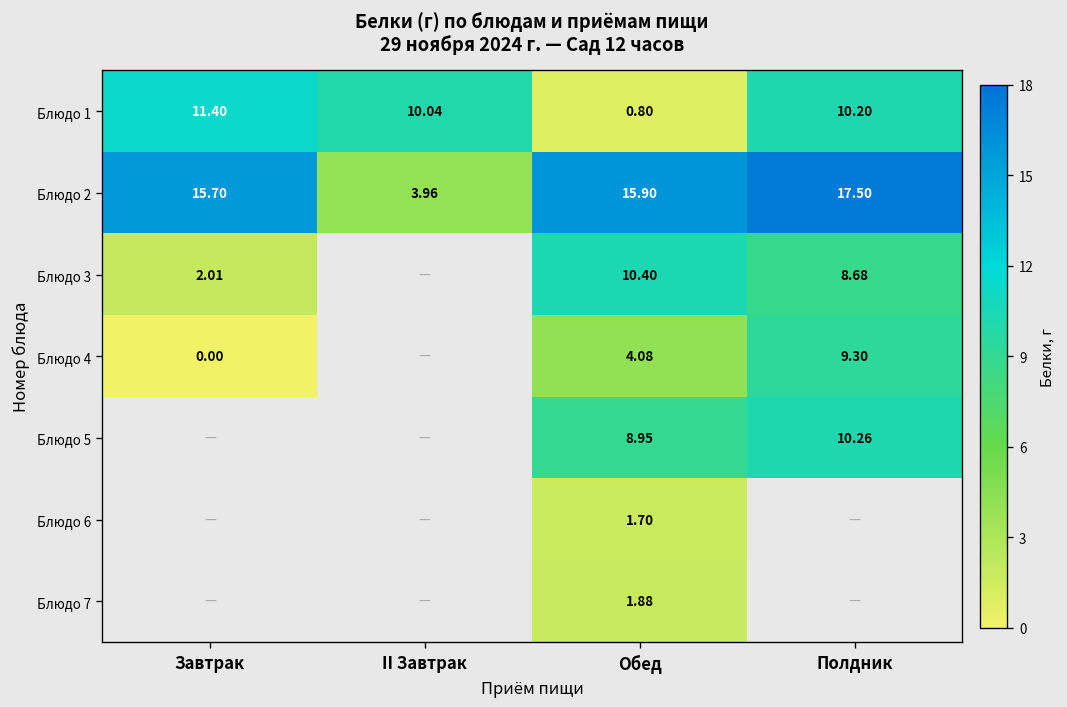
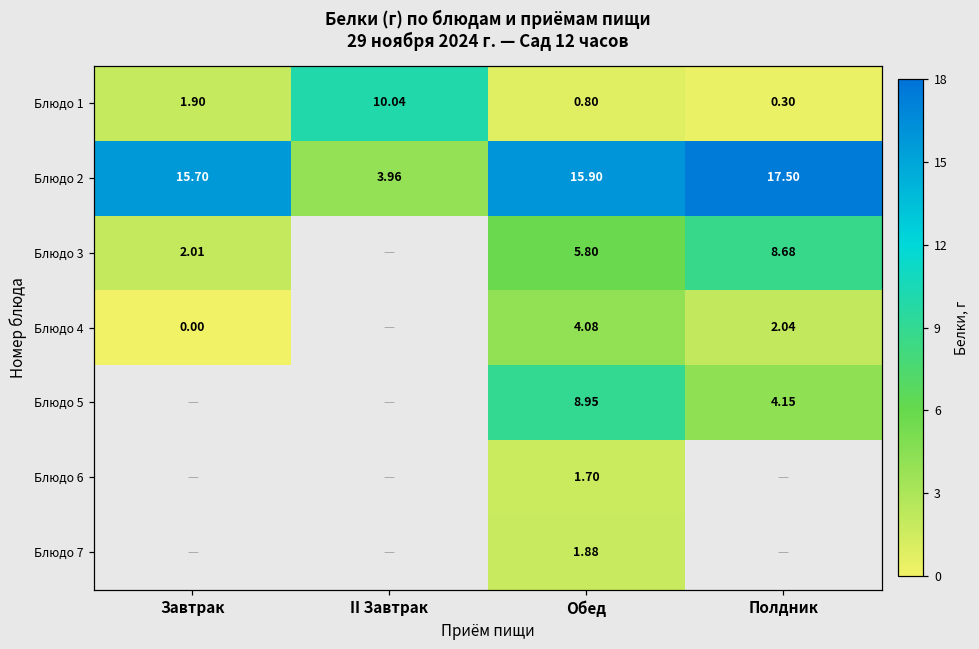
Блюдо 1, Завтрак: 11.40 -> 1.90
Блюдо 1, Полдник: 10.20 -> 0.30
Блюдо 3, Обед: 10.40 -> 5.80
Блюдо 4, Полдник: 9.30 -> 2.04
Блюдо 5, Полдник: 10.26 -> 4.15
